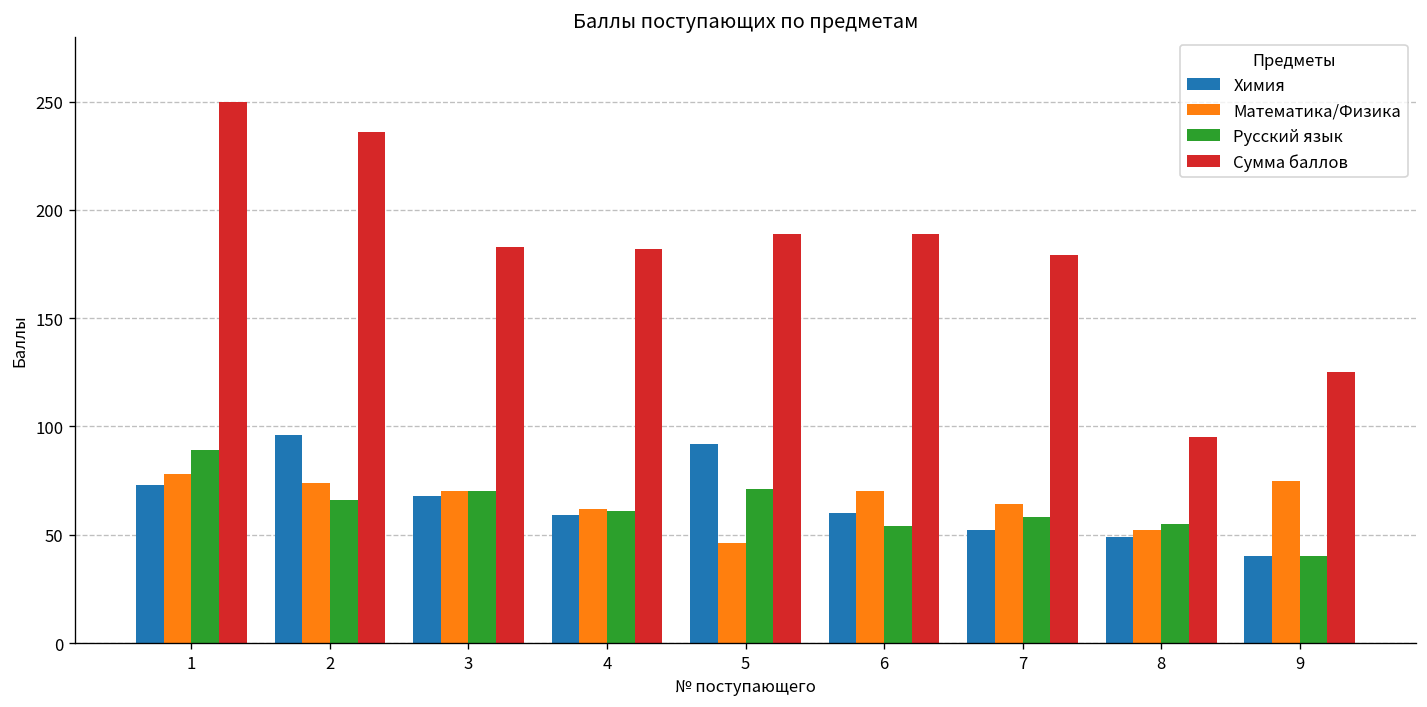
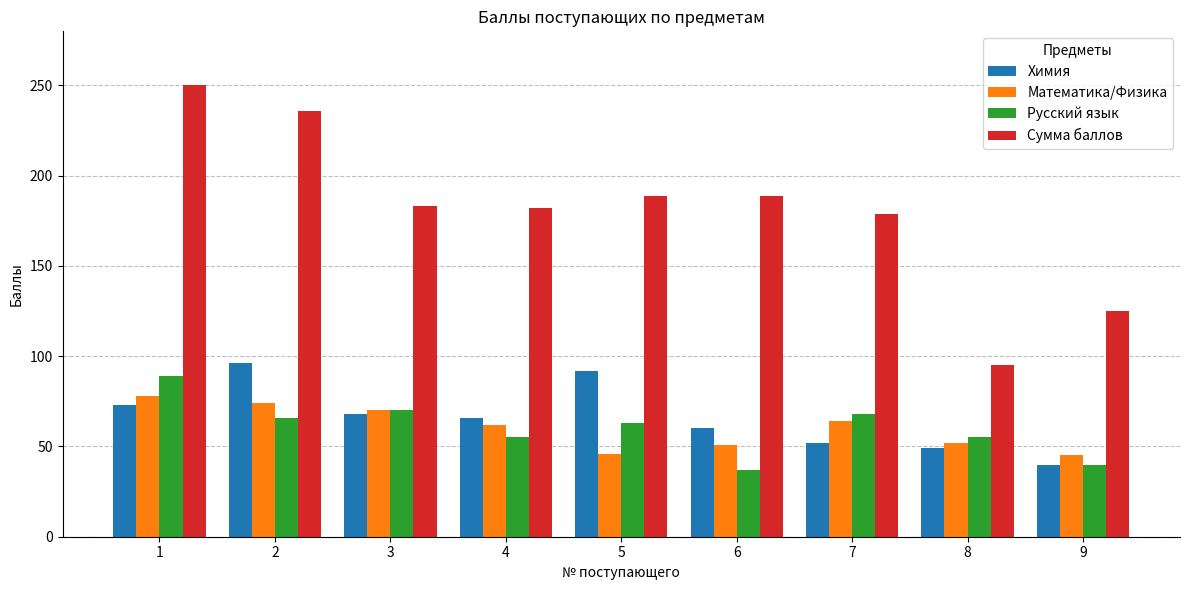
Химия, 4: 59 -> 66
Русский язык, 4: 61 -> 55
Русский язык, 5: 71 -> 63
Математика/Физика, 6: 70 -> 51
Русский язык, 6: 54 -> 37
Русский язык, 7: 58 -> 68
Математика/Физика, 9: 75 -> 45
